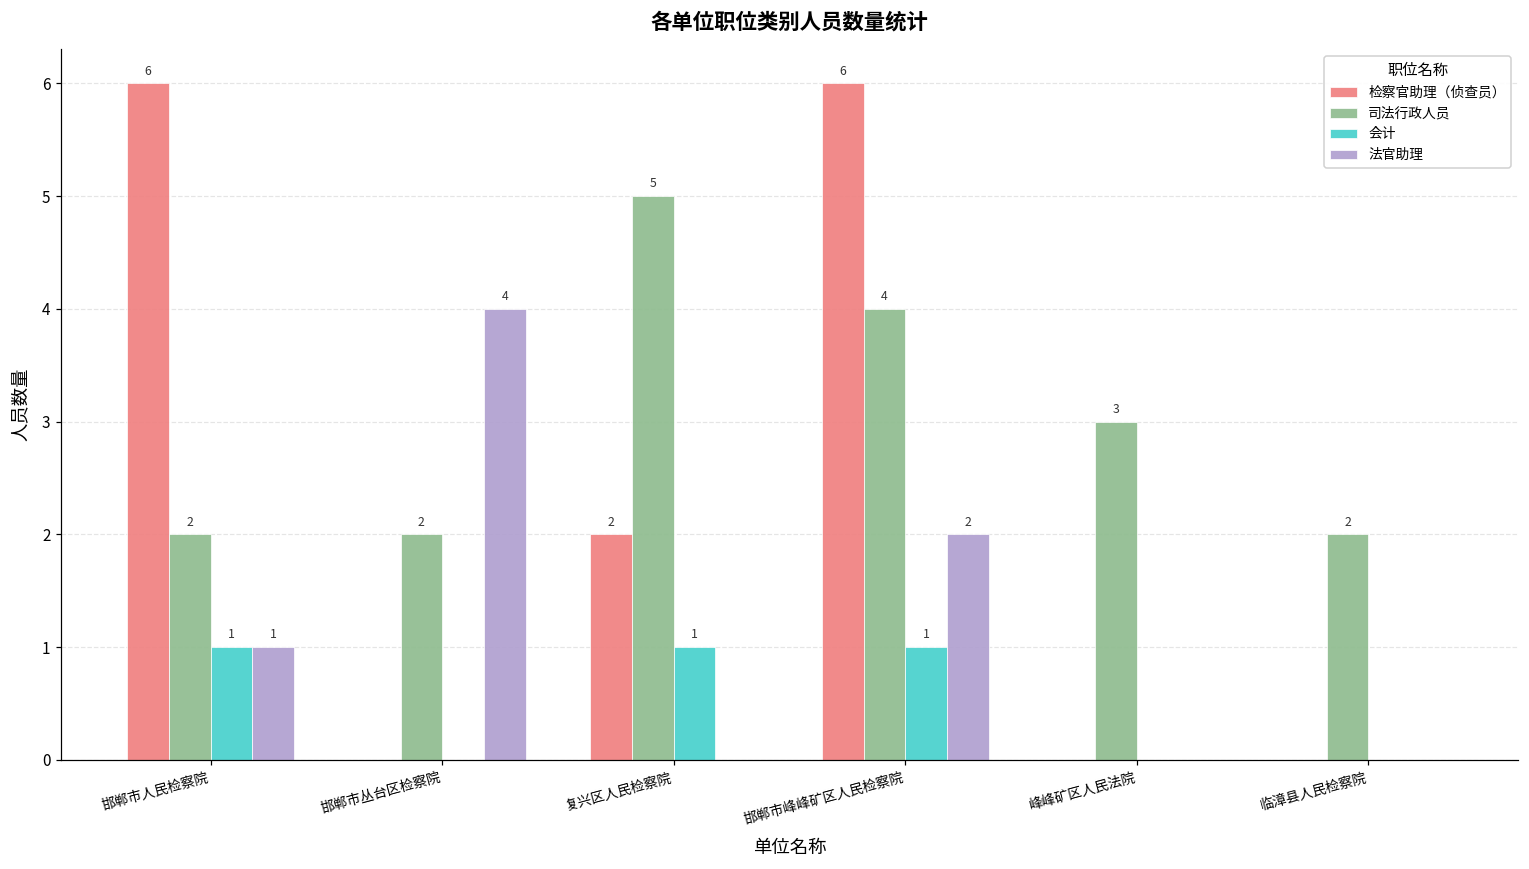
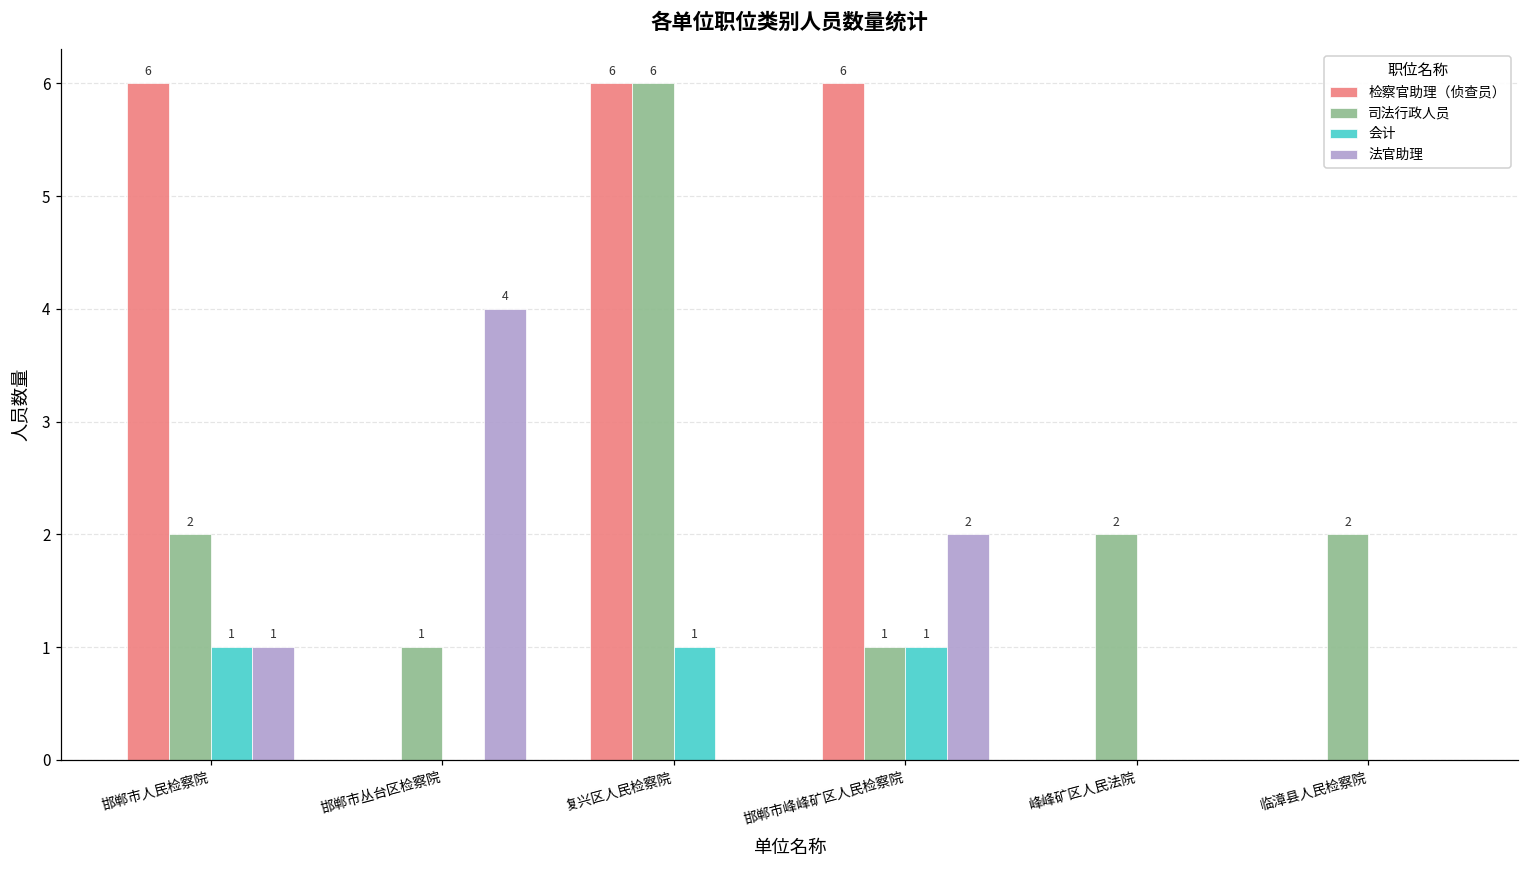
司法行政人员, 邯郸市丛台区检察院: 2 -> 1
检察官助理（侦查员）, 复兴区人民检察院: 2 -> 6
司法行政人员, 复兴区人民检察院: 5 -> 6
司法行政人员, 邯郸市峰峰矿区人民检察院: 4 -> 1
司法行政人员, 峰峰矿区人民法院: 3 -> 2
